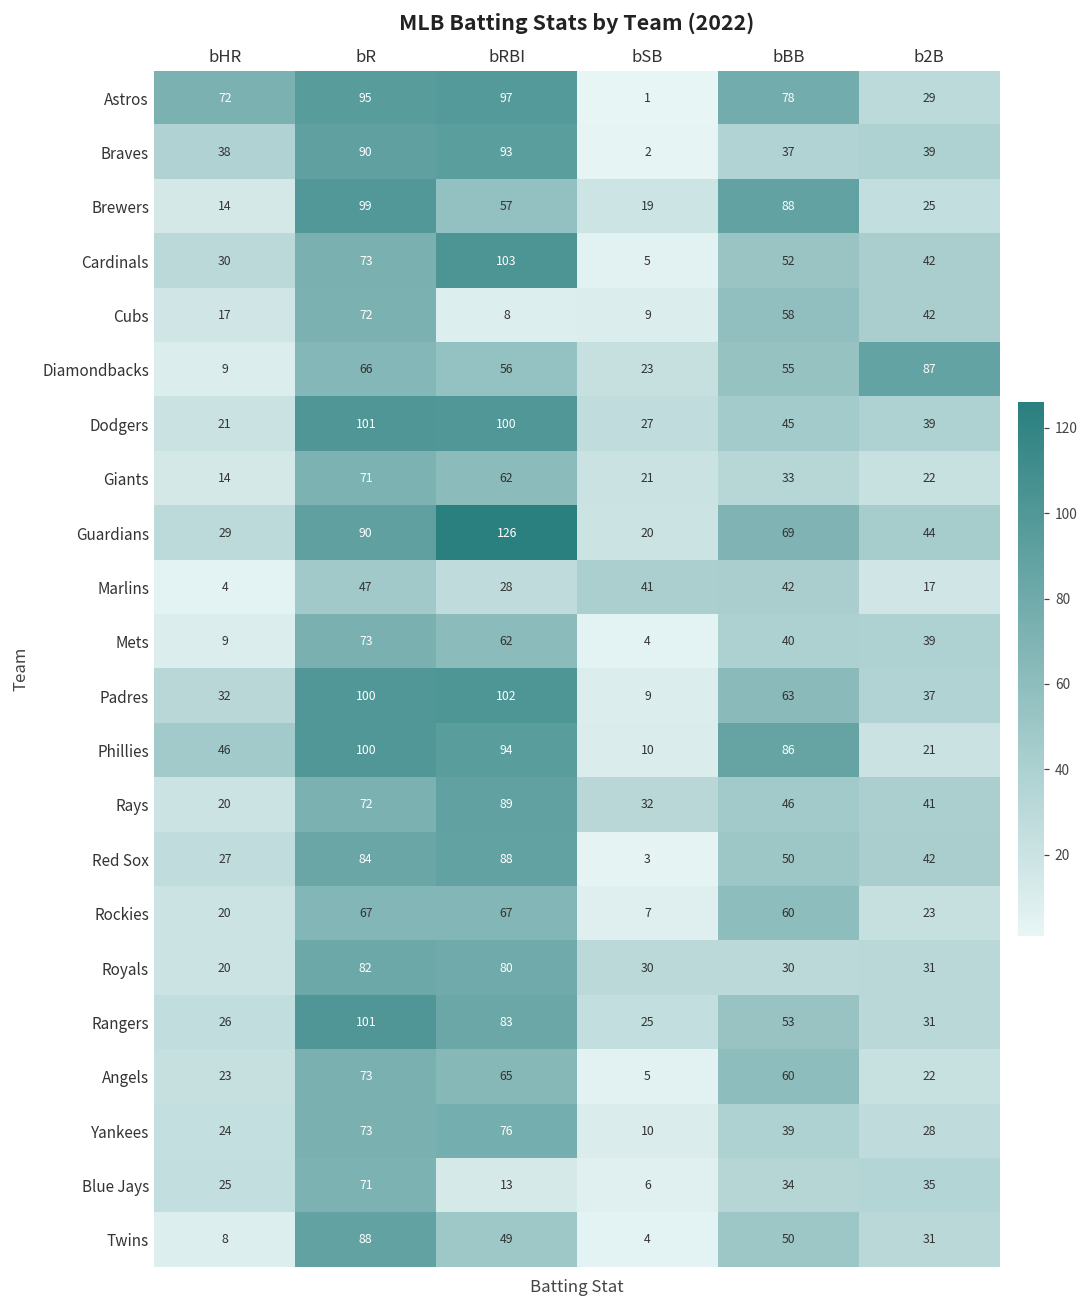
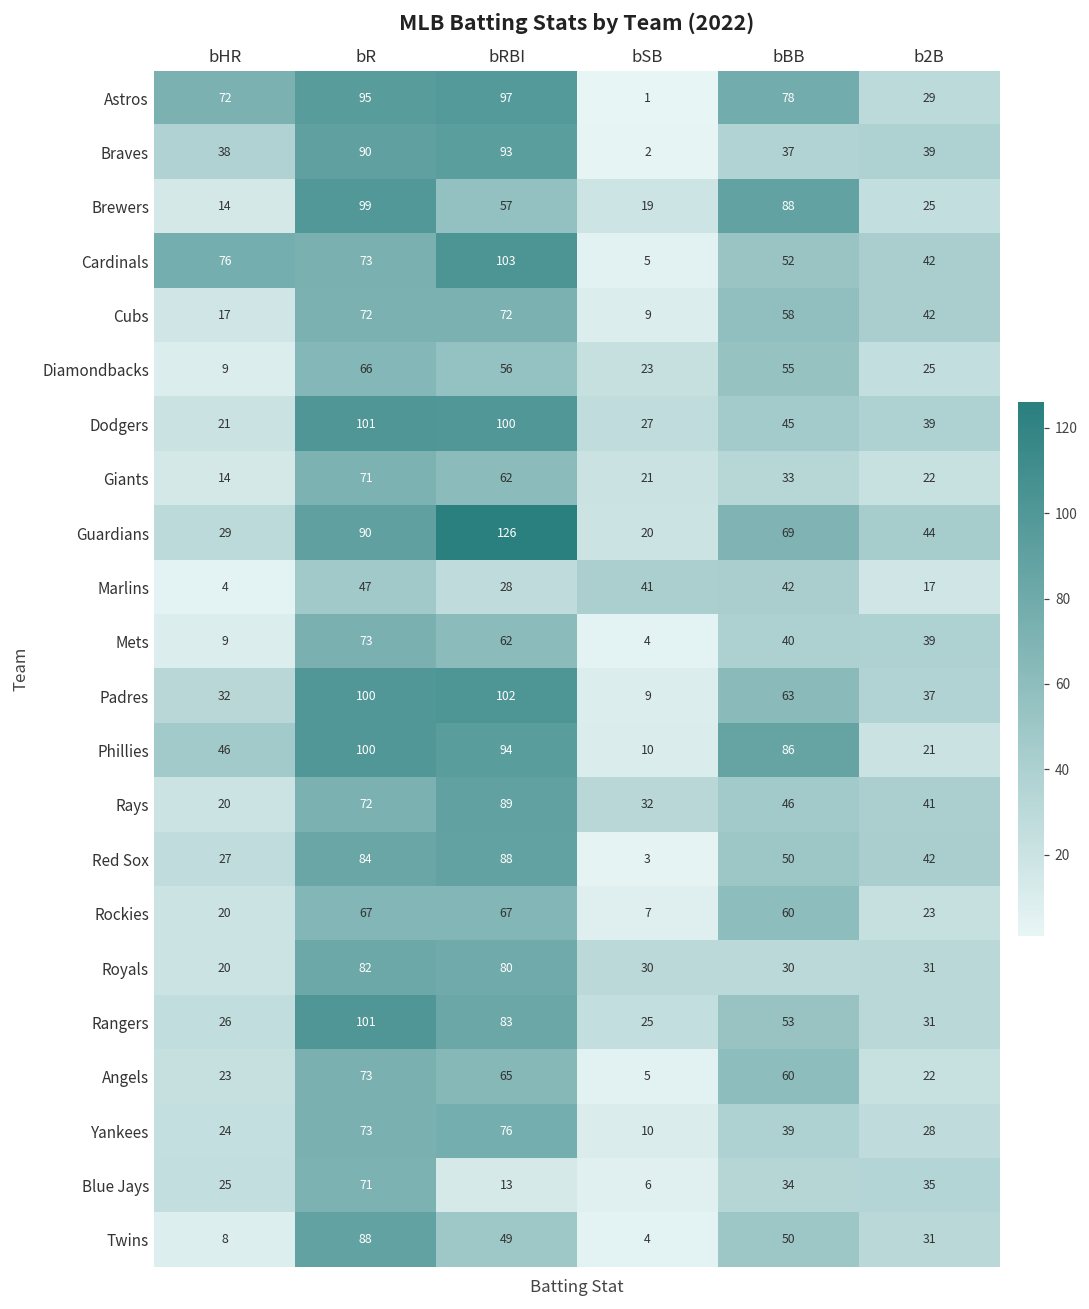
Cardinals, bHR: 30 -> 76
Cubs, bRBI: 8 -> 72
Diamondbacks, b2B: 87 -> 25
